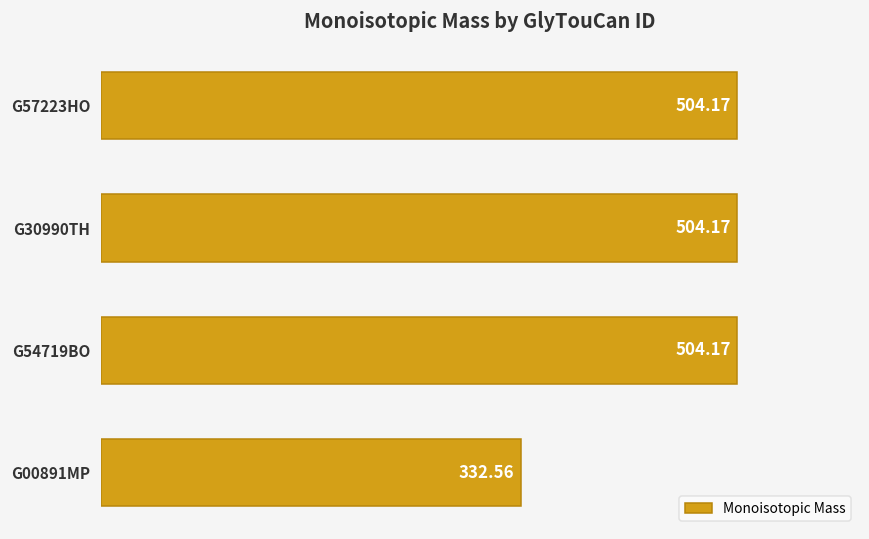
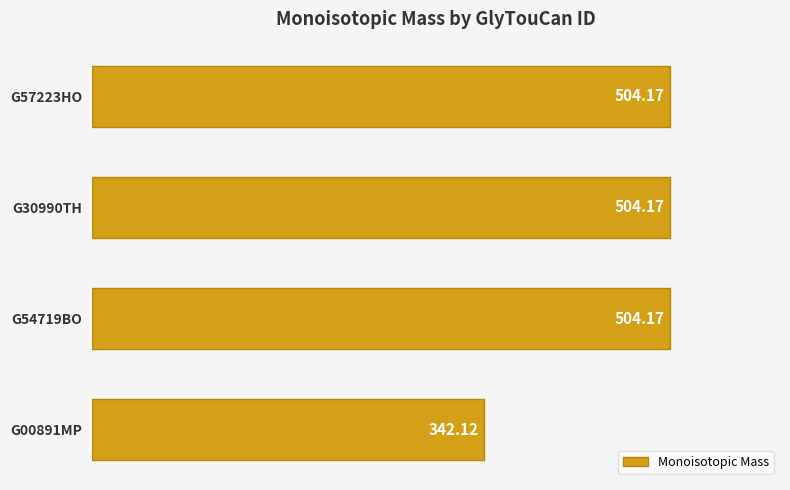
G00891MP: 332.56 -> 342.12
